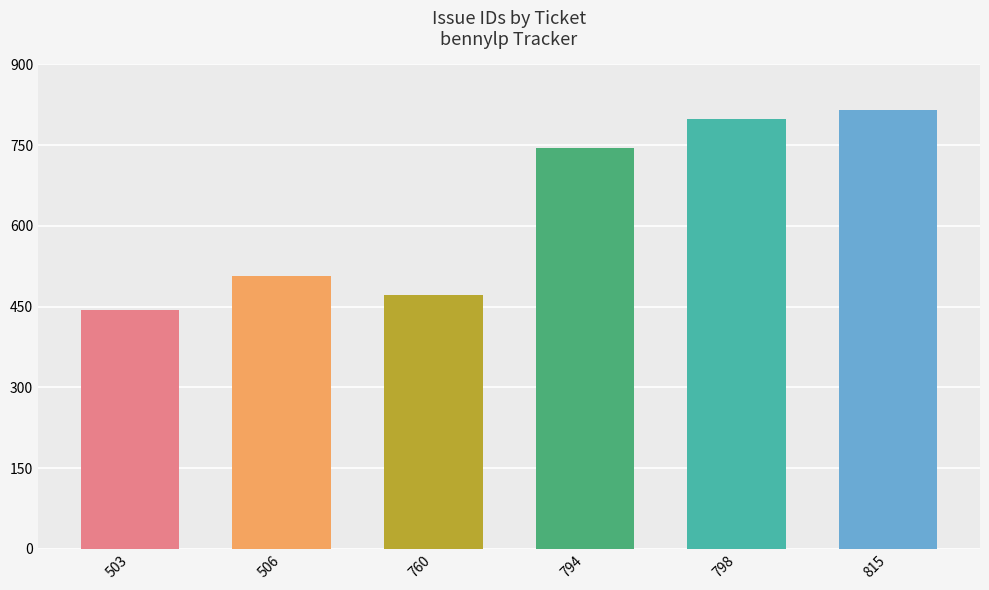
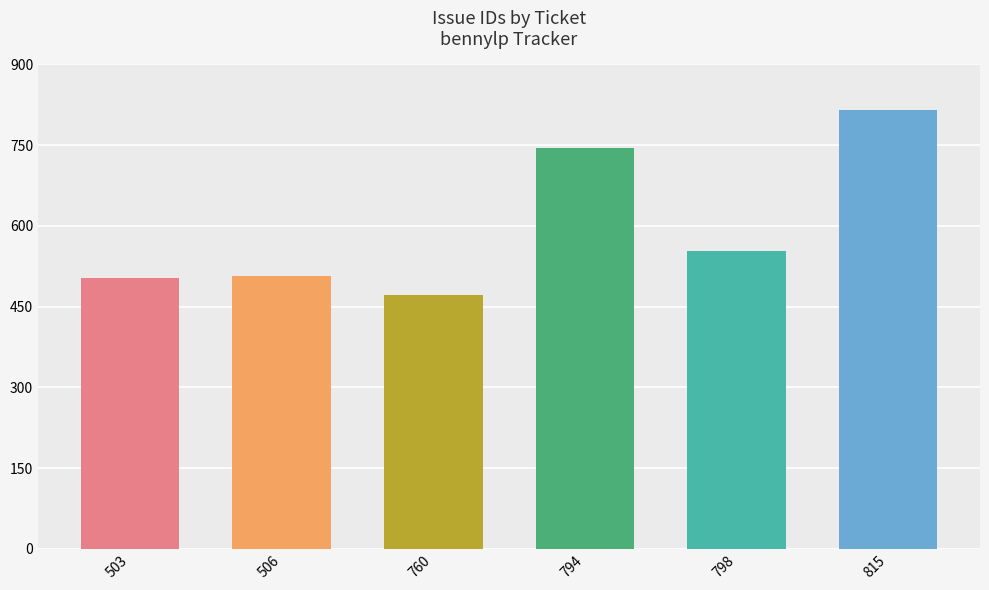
503: 440 -> 500
798: 800 -> 550
